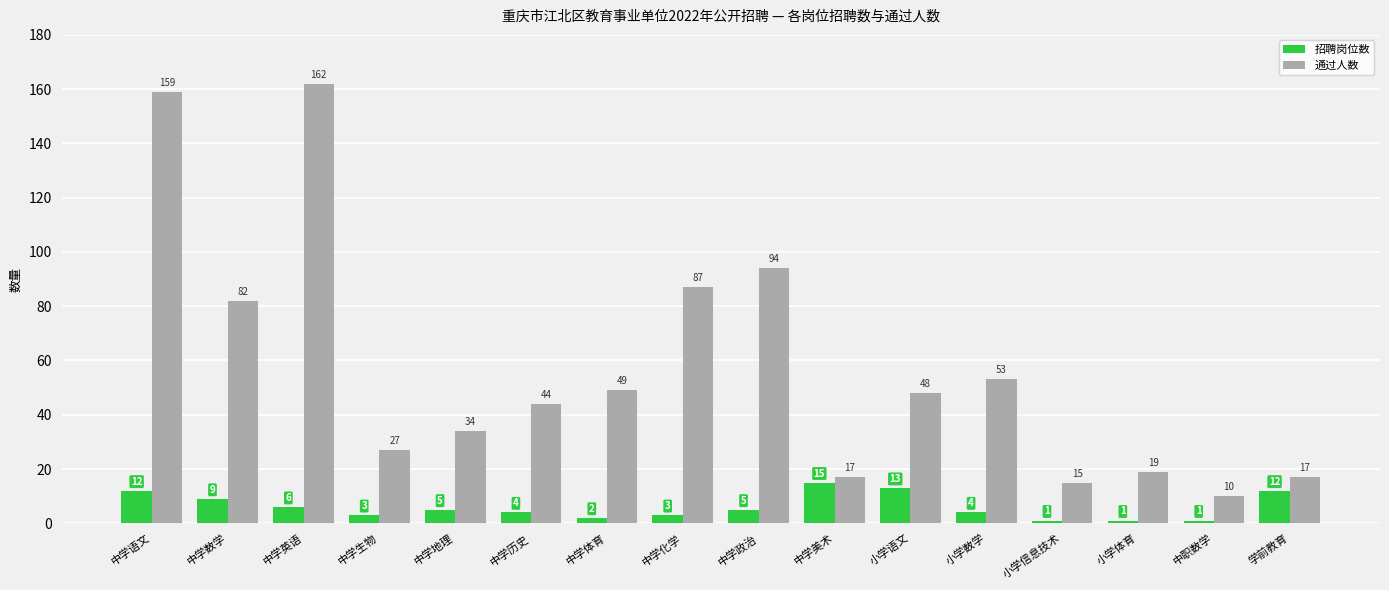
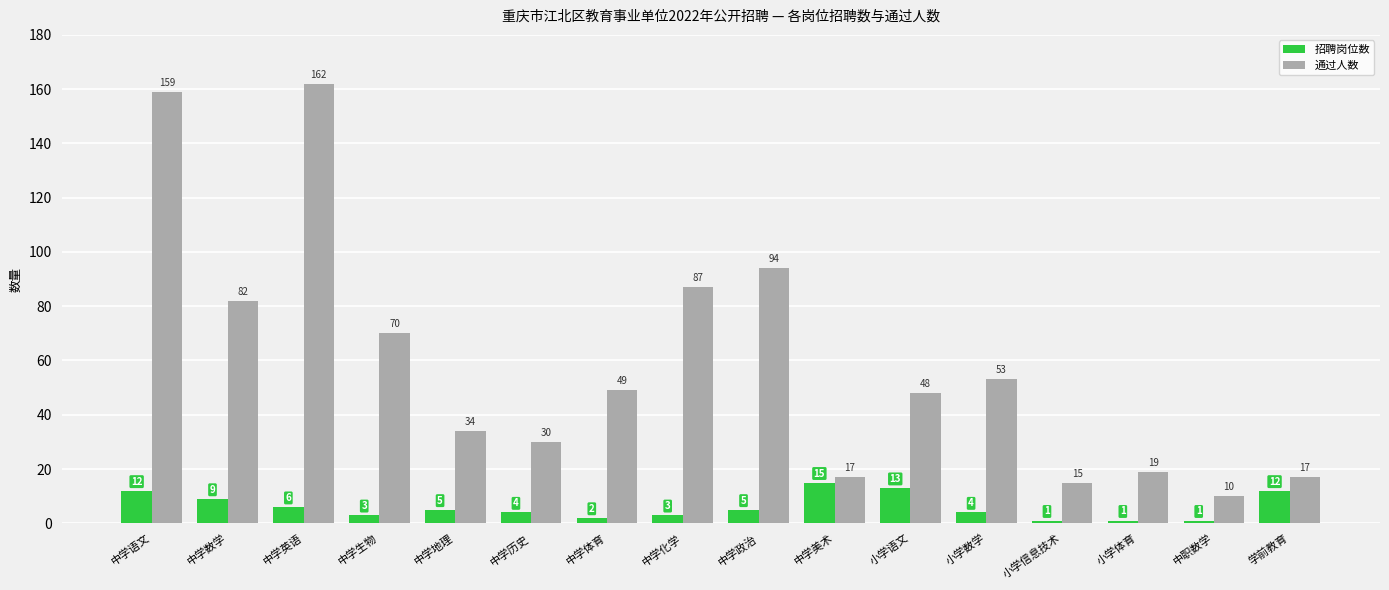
通过人数, 中学生物: 27 -> 70
通过人数, 中学历史: 44 -> 30
